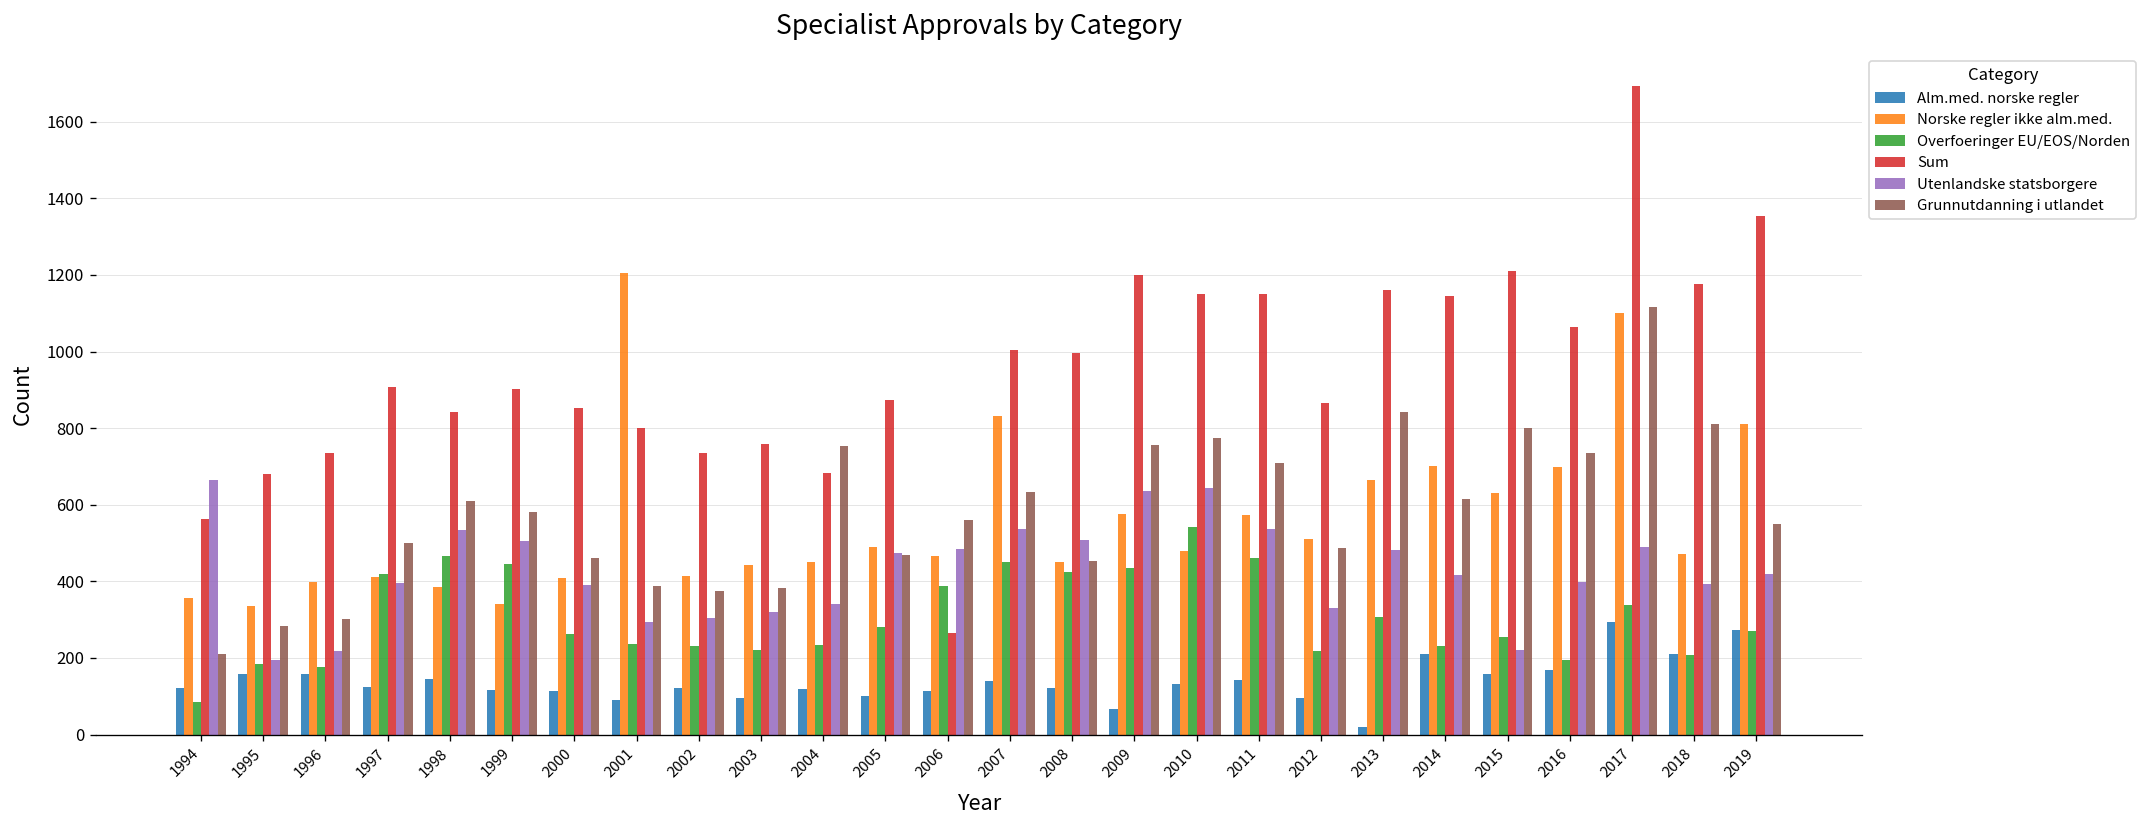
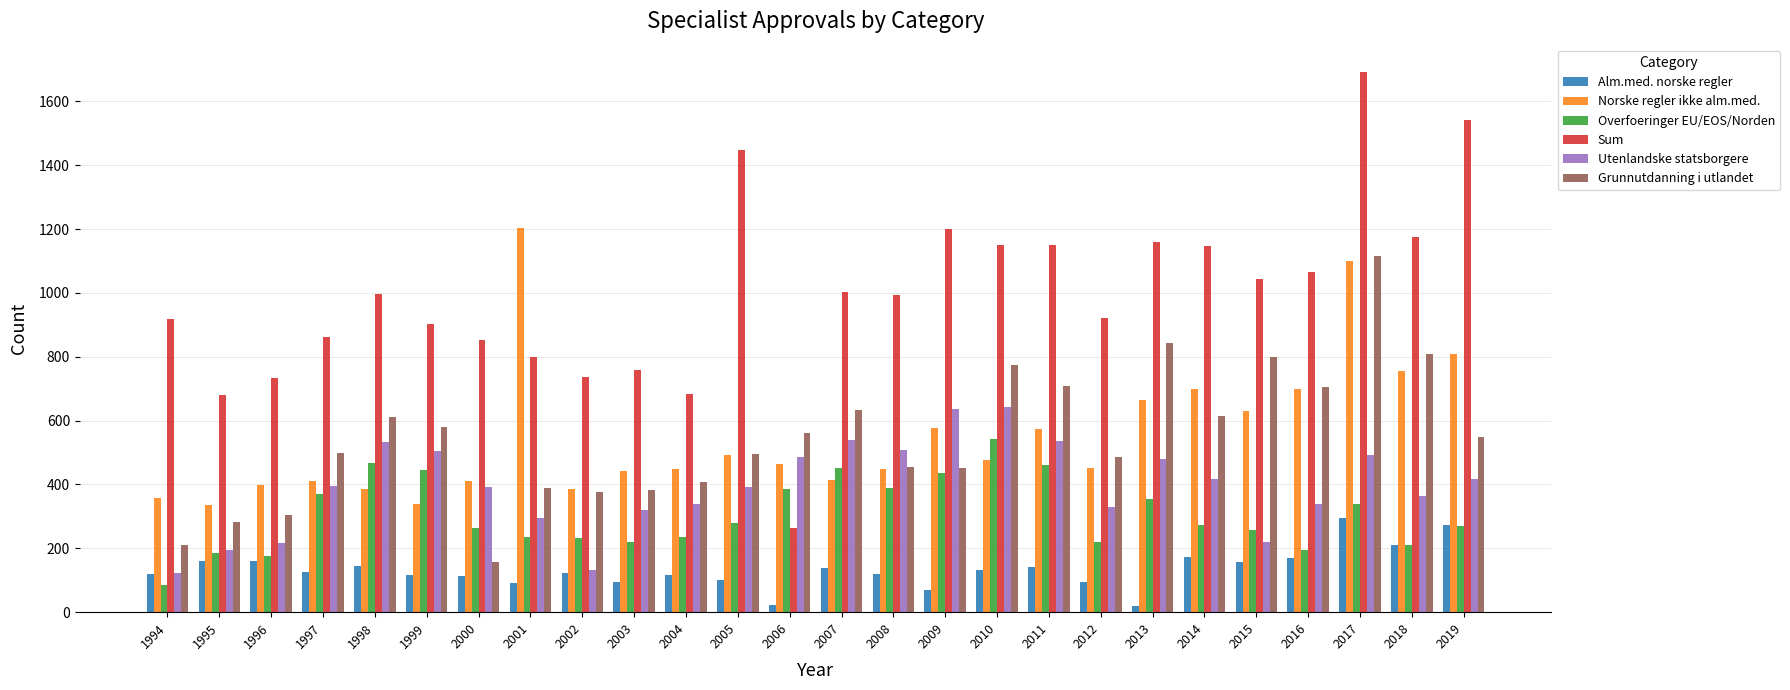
Sum, 1994: 560 -> 920
Utenlandske statsborgere, 1994: 670 -> 120
Overfoeringer EU/EOS/Norden, 1997: 420 -> 370
Sum, 1997: 910 -> 860
Sum, 1998: 840 -> 1000
Grunnutdanning i utlandet, 2000: 460 -> 160
Norske regler ikke alm.med., 2002: 420 -> 390
Utenlandske statsborgere, 2002: 300 -> 130
Grunnutdanning i utlandet, 2004: 750 -> 410
Sum, 2005: 870 -> 1450
Utenlandske statsborgere, 2005: 470 -> 390
Grunnutdanning i utlandet, 2005: 470 -> 500
Alm.med. norske regler, 2006: 120 -> 20
Norske regler ikke alm.med., 2007: 830 -> 410
Overfoeringer EU/EOS/Norden, 2008: 420 -> 390
Grunnutdanning i utlandet, 2009: 760 -> 450
Norske regler ikke alm.med., 2012: 510 -> 450
Sum, 2012: 870 -> 920
Overfoeringer EU/EOS/Norden, 2013: 310 -> 360
Alm.med. norske regler, 2014: 210 -> 170
Overfoeringer EU/EOS/Norden, 2014: 230 -> 270
Sum, 2015: 1210 -> 1040
Utenlandske statsborgere, 2016: 400 -> 340
Grunnutdanning i utlandet, 2016: 740 -> 700
Norske regler ikke alm.med., 2018: 470 -> 760
Utenlandske statsborgere, 2018: 390 -> 370
Sum, 2019: 1350 -> 1540
